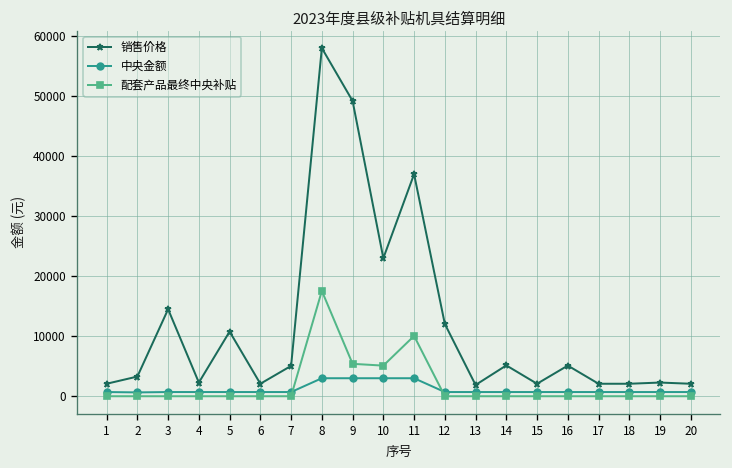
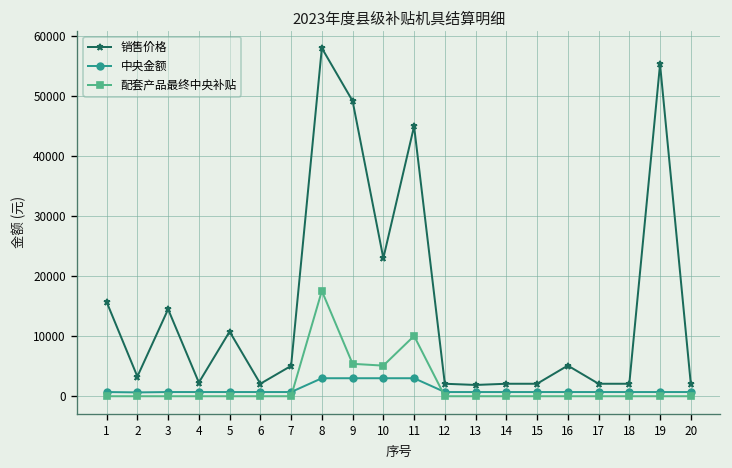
销售价格, 1: 2000 -> 16000
销售价格, 11: 37000 -> 45000
销售价格, 12: 12000 -> 2000
销售价格, 14: 5000 -> 2000
销售价格, 19: 2000 -> 55000
